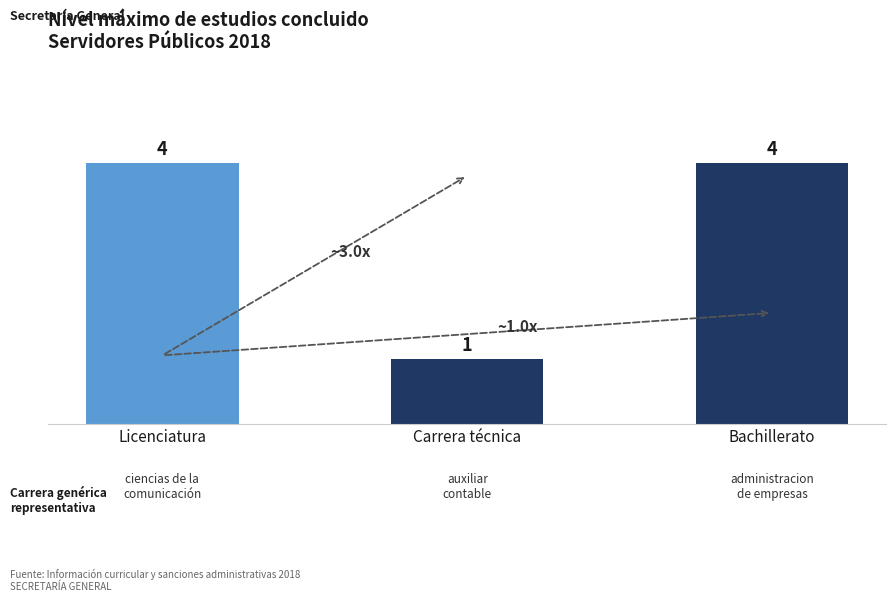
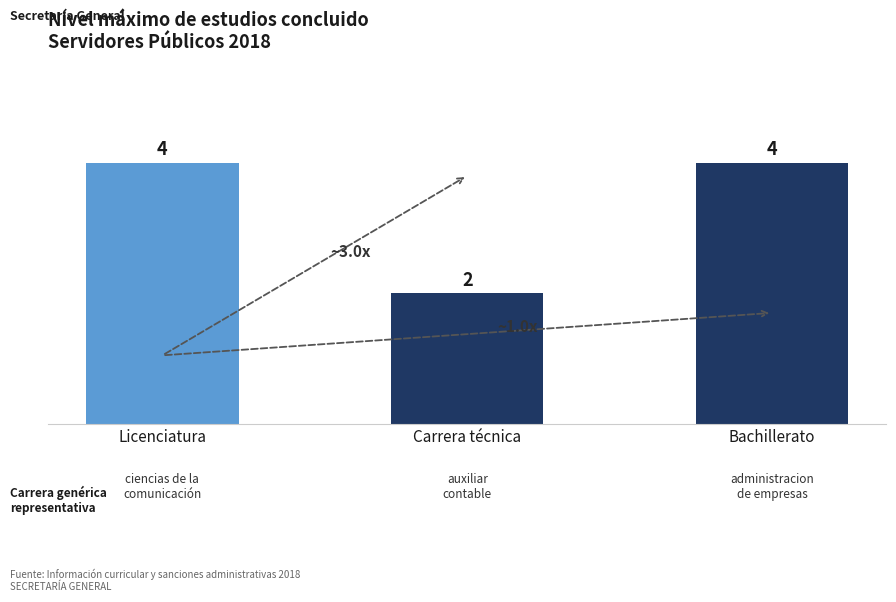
Carrera técnica: 1 -> 2
